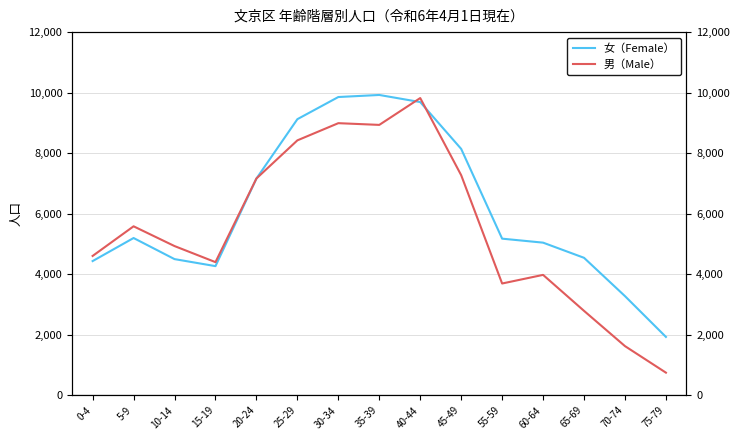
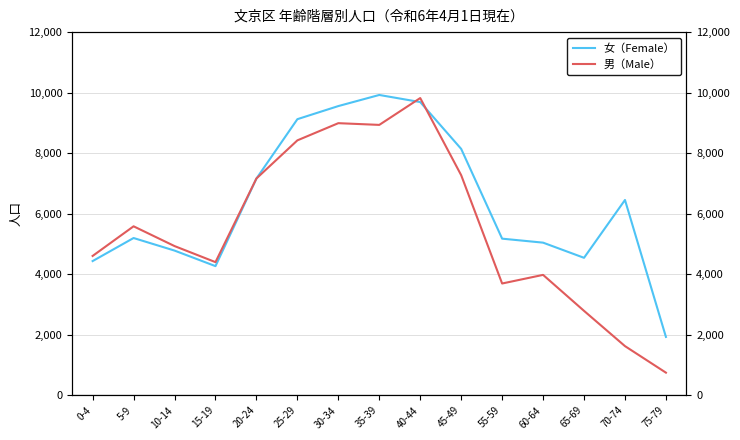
女（Female）, 10-14: 4,500 -> 4,800
女（Female）, 30-34: 9,900 -> 9,600
女（Female）, 70-74: 3,300 -> 6,500
